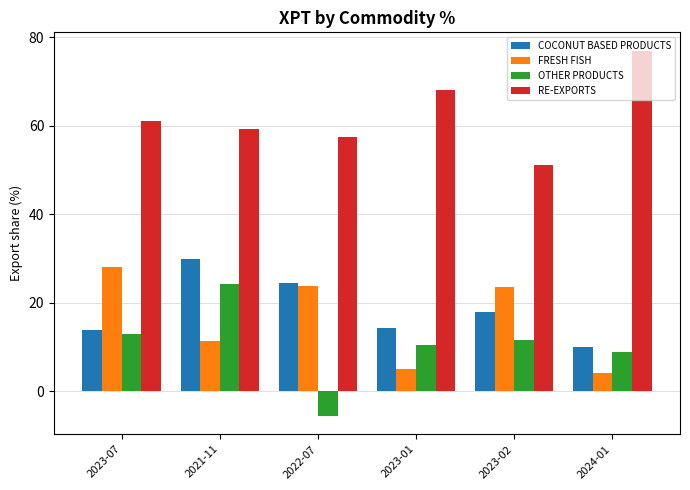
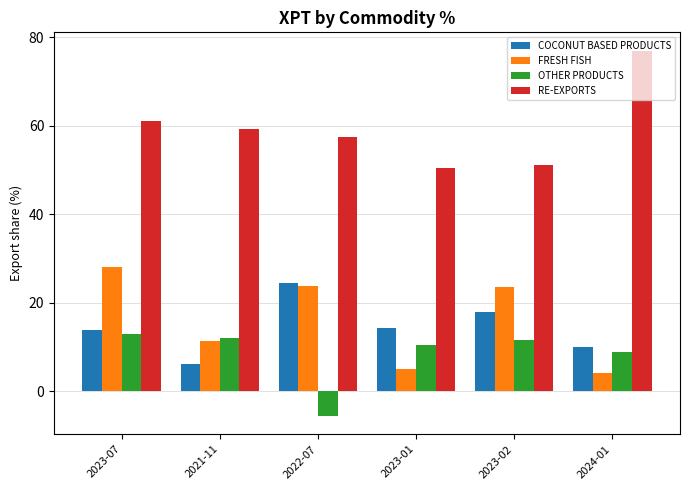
COCONUT BASED PRODUCTS, 2021-11: 30 -> 6
OTHER PRODUCTS, 2021-11: 24 -> 12
RE-EXPORTS, 2023-01: 68 -> 50
